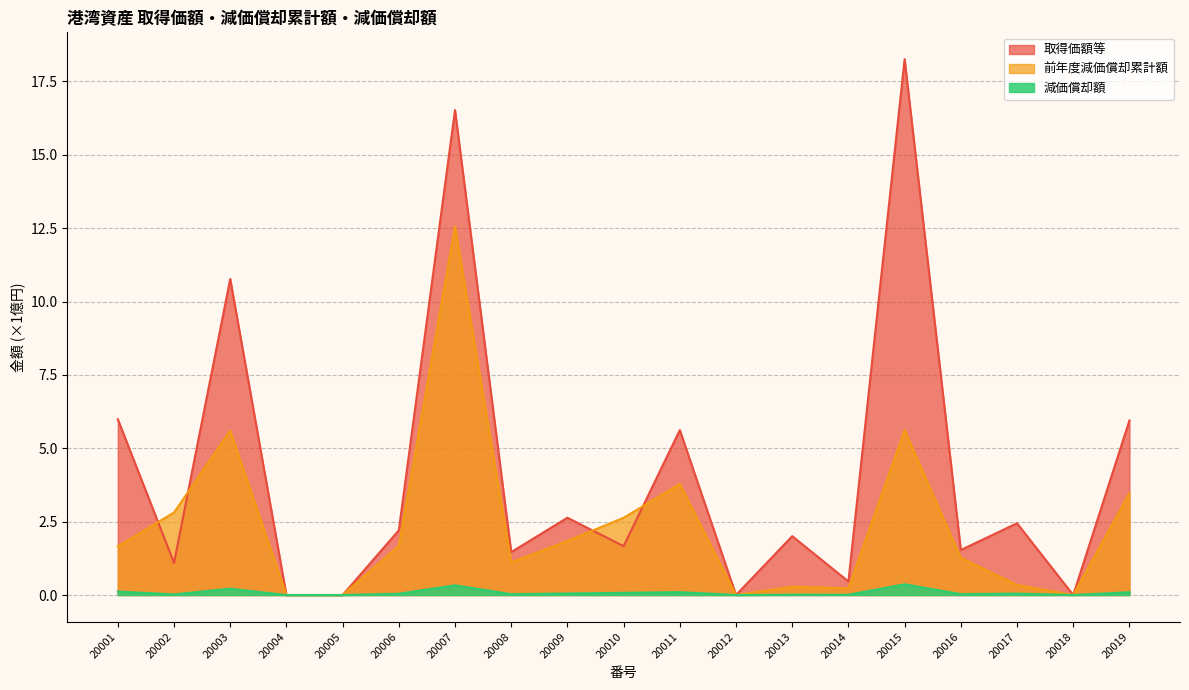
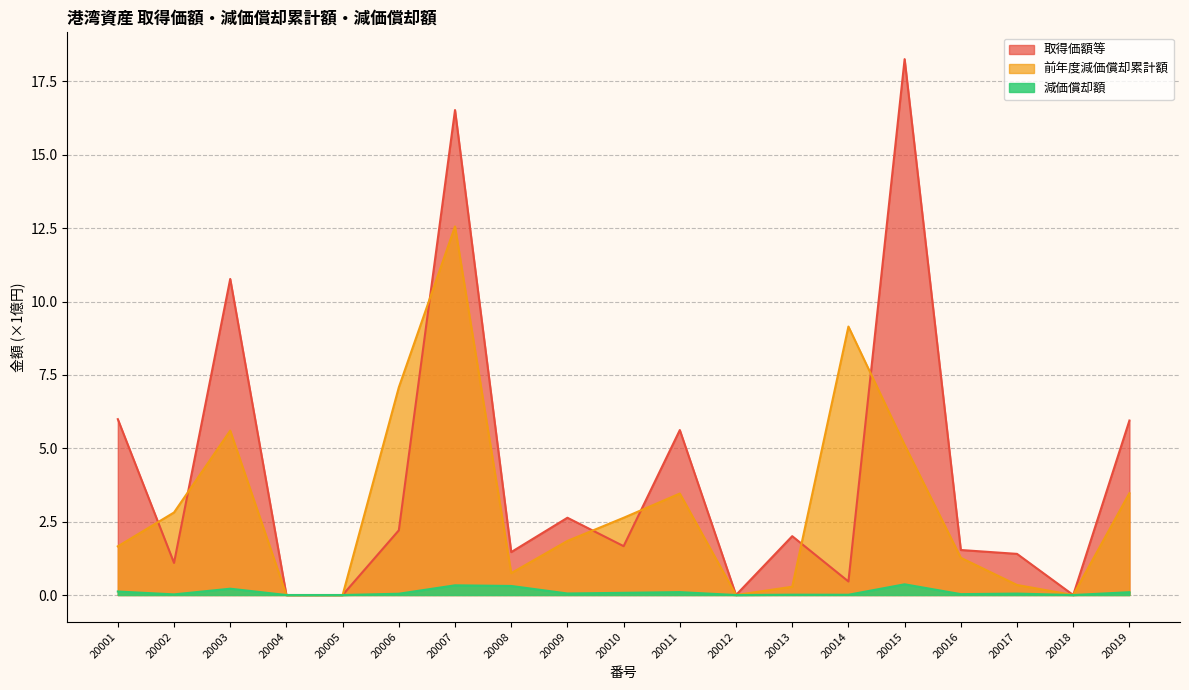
前年度減価償却累計額, 20006: 1.7 -> 7.1
前年度減価償却累計額, 20008: 1.1 -> 0.7
減価償却額, 20008: 0.0 -> 0.3
前年度減価償却累計額, 20011: 3.8 -> 3.5
前年度減価償却累計額, 20014: 0.2 -> 9.1
前年度減価償却累計額, 20015: 5.6 -> 5.1
取得価額等, 20017: 2.4 -> 1.4
